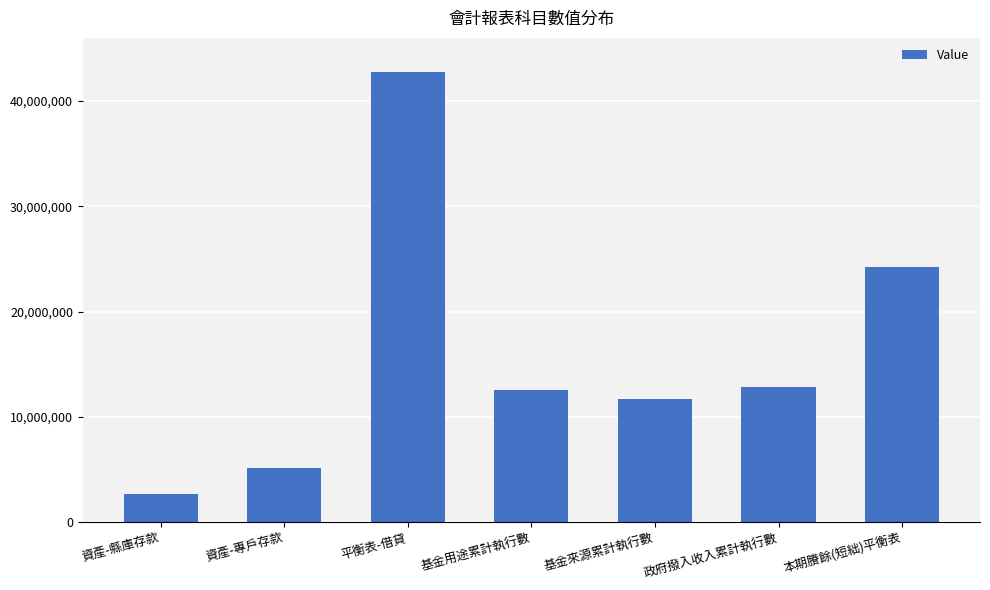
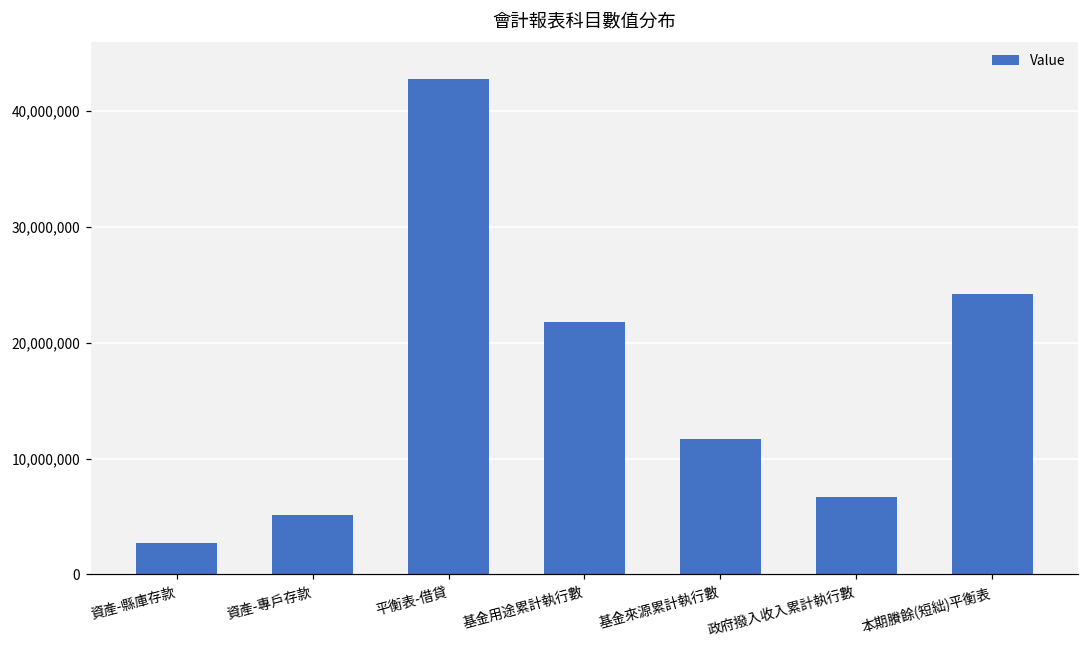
基金用途累計執行數: 12,600,000 -> 21,800,000
政府撥入收入累計執行數: 12,800,000 -> 6,700,000
